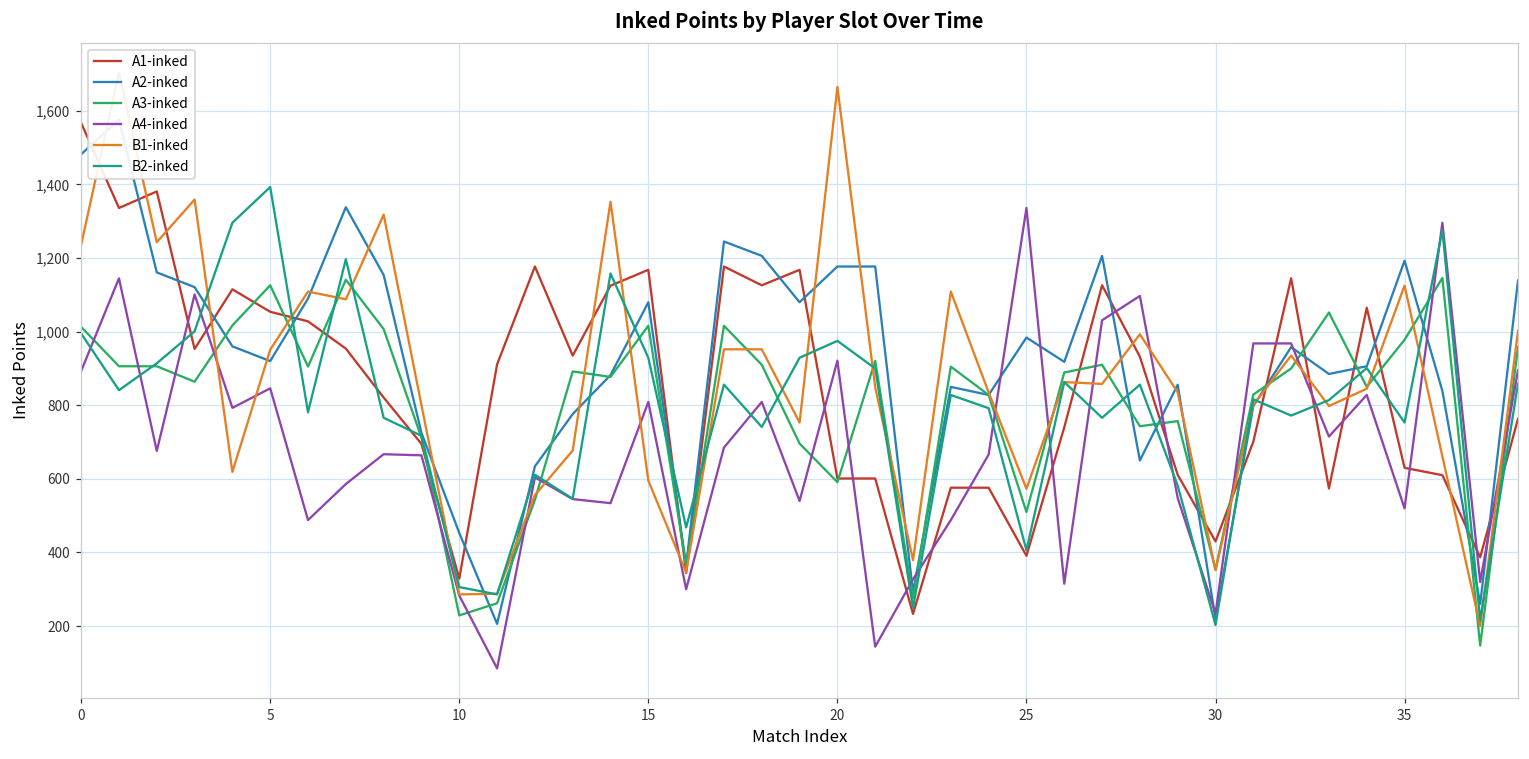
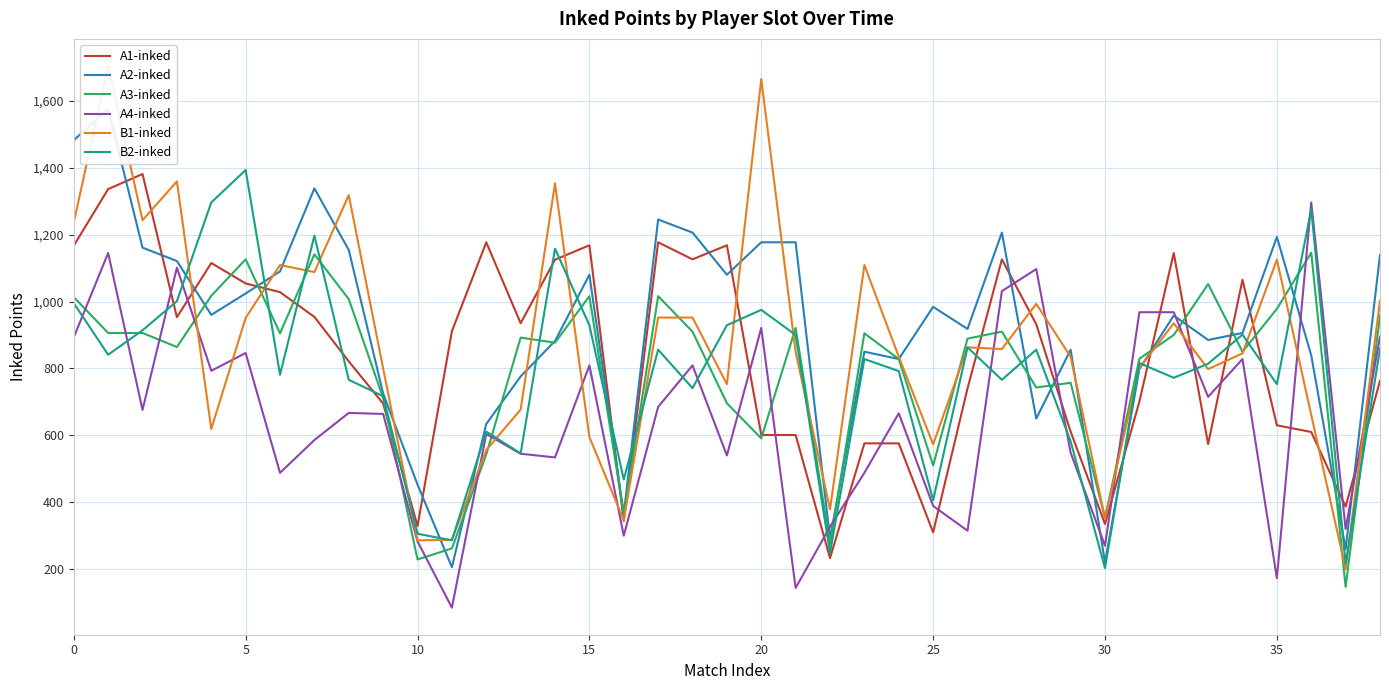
A1-inked, 0: 1,570 -> 1,170
A2-inked, 5: 920 -> 1,020
A1-inked, 25: 390 -> 310
A4-inked, 25: 1,340 -> 390
A1-inked, 30: 430 -> 340
A4-inked, 30: 230 -> 270
A4-inked, 35: 520 -> 170
